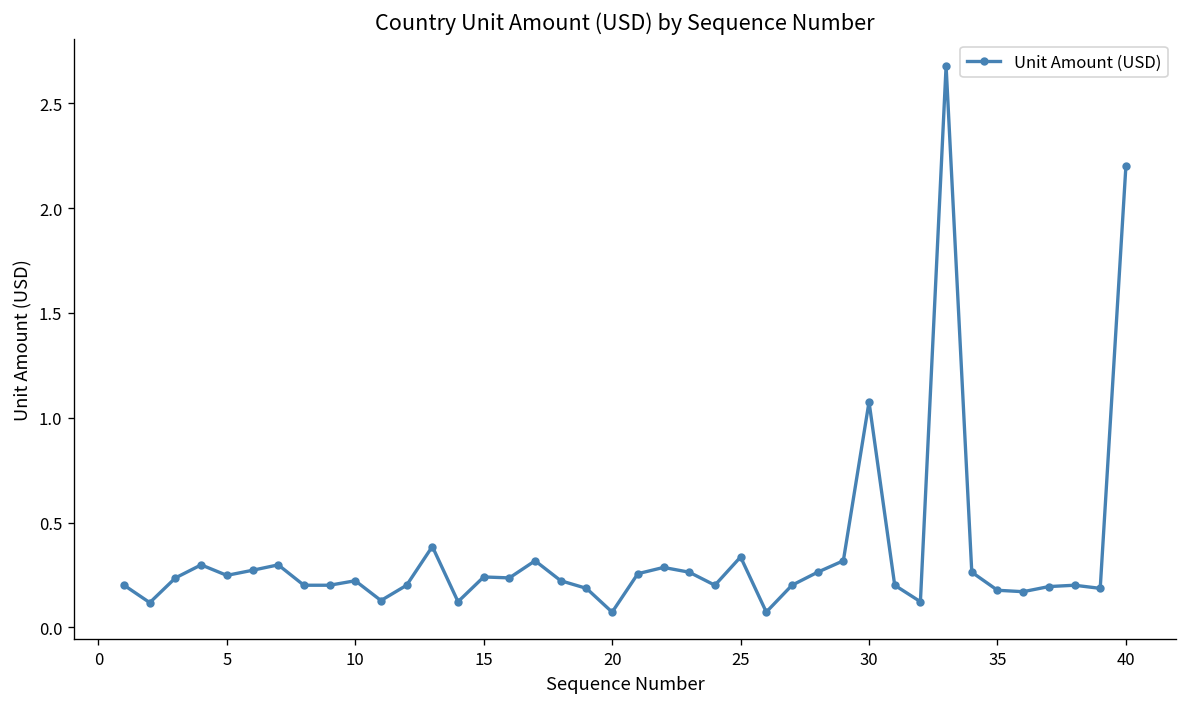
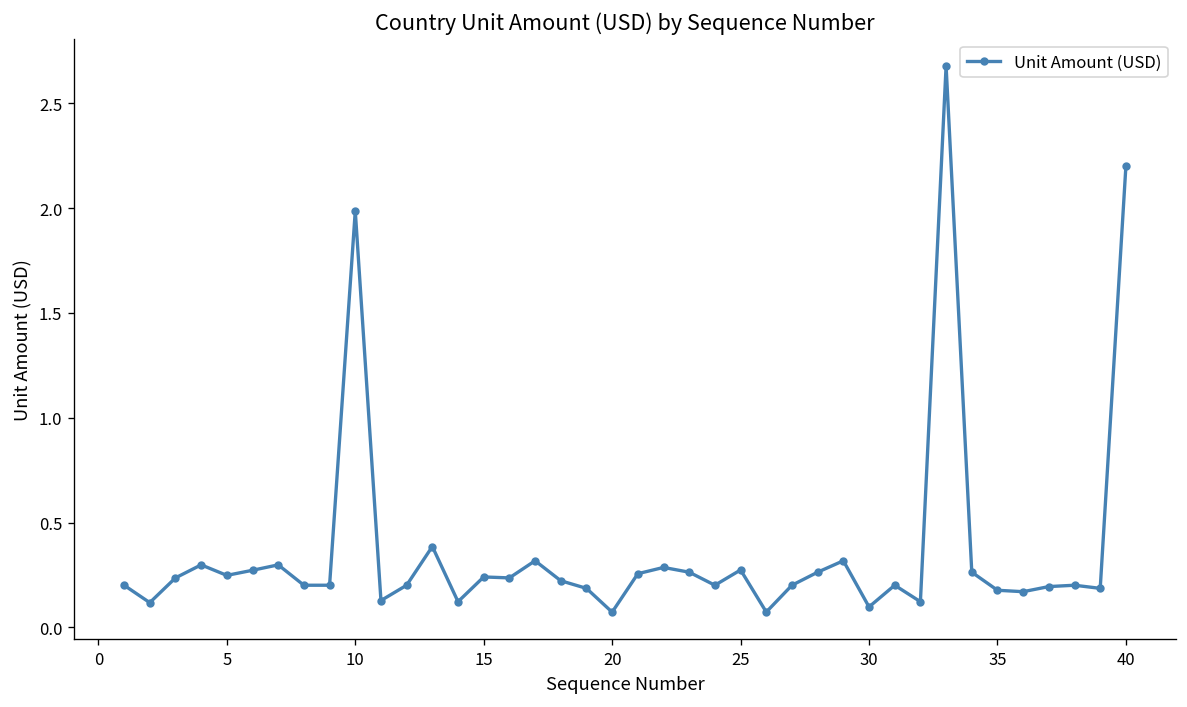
10: 0.22 -> 1.99
25: 0.34 -> 0.27
30: 1.08 -> 0.10
